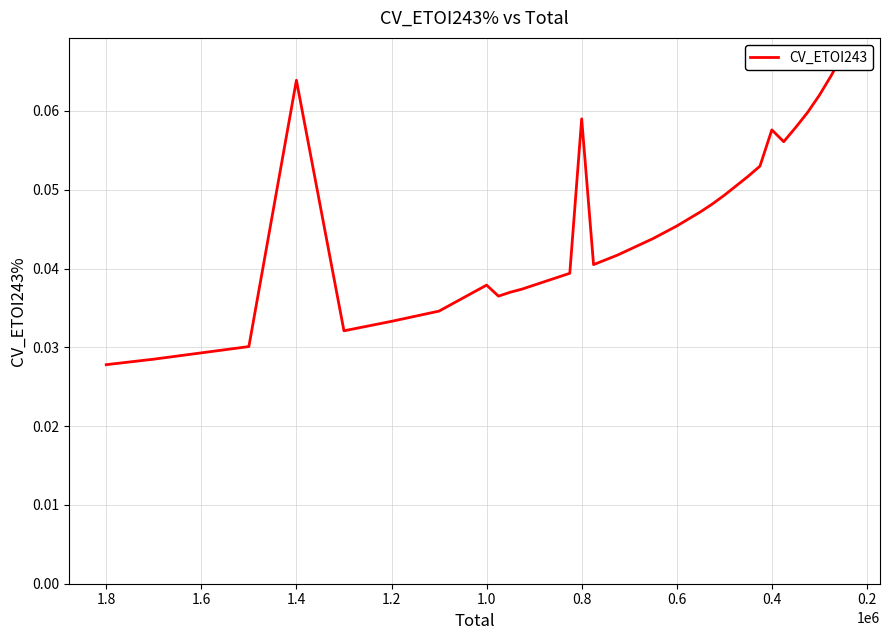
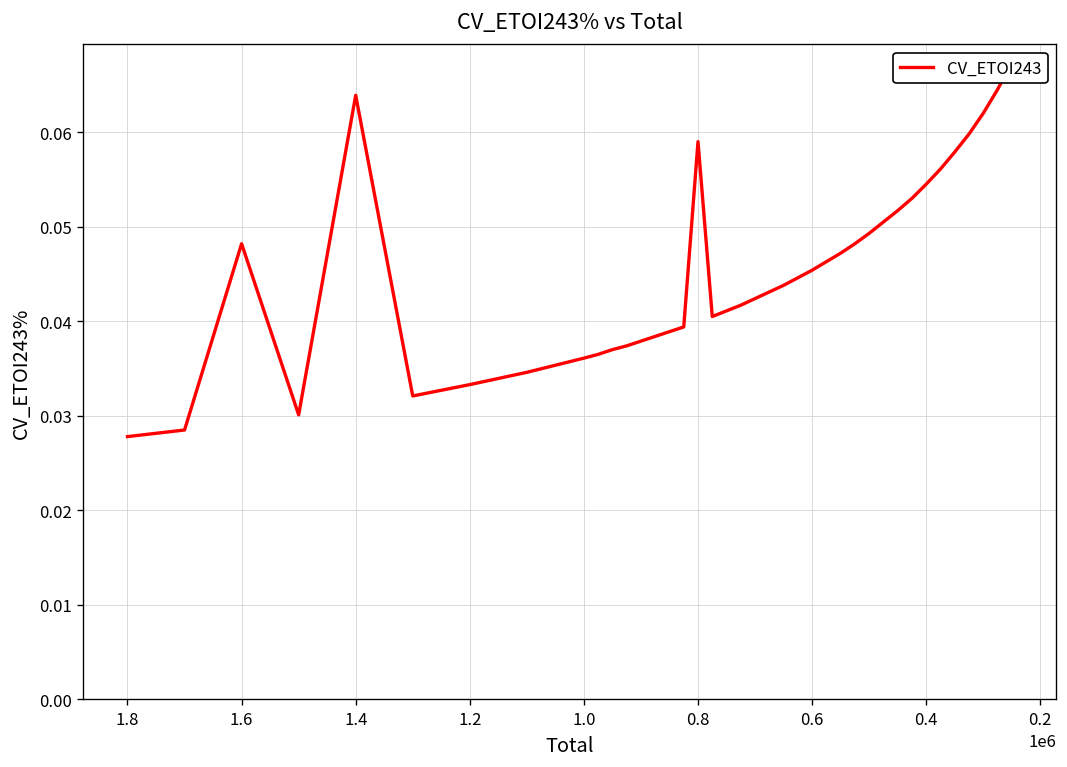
1.6: 0.029 -> 0.048
1.0: 0.038 -> 0.036
0.4: 0.058 -> 0.055
